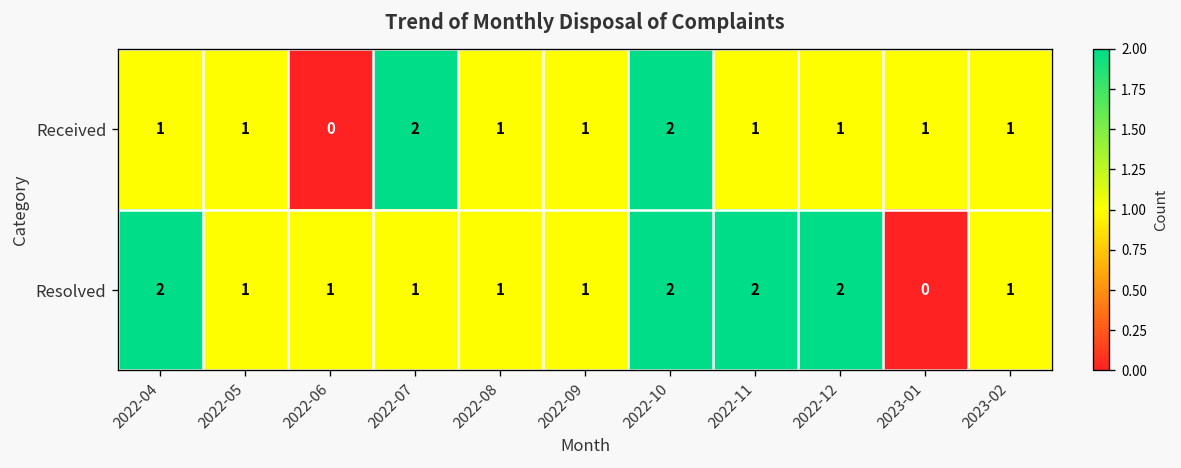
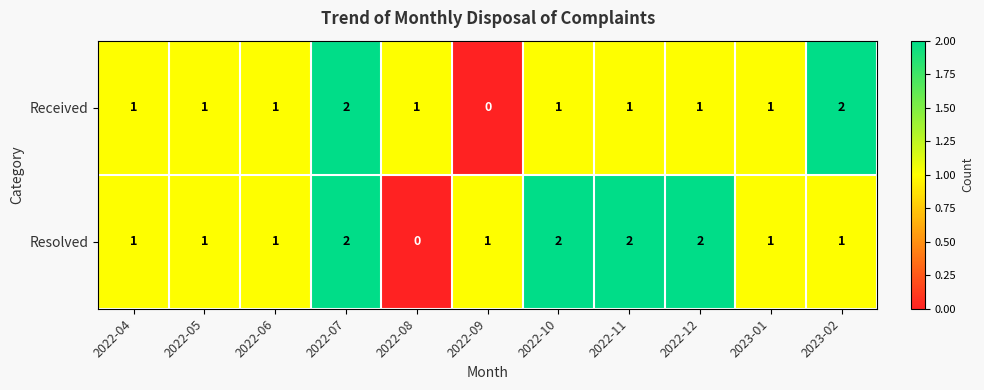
Received, 2022-06: 0 -> 1
Received, 2022-09: 1 -> 0
Received, 2022-10: 2 -> 1
Received, 2023-02: 1 -> 2
Resolved, 2022-04: 2 -> 1
Resolved, 2022-07: 1 -> 2
Resolved, 2022-08: 1 -> 0
Resolved, 2023-01: 0 -> 1
